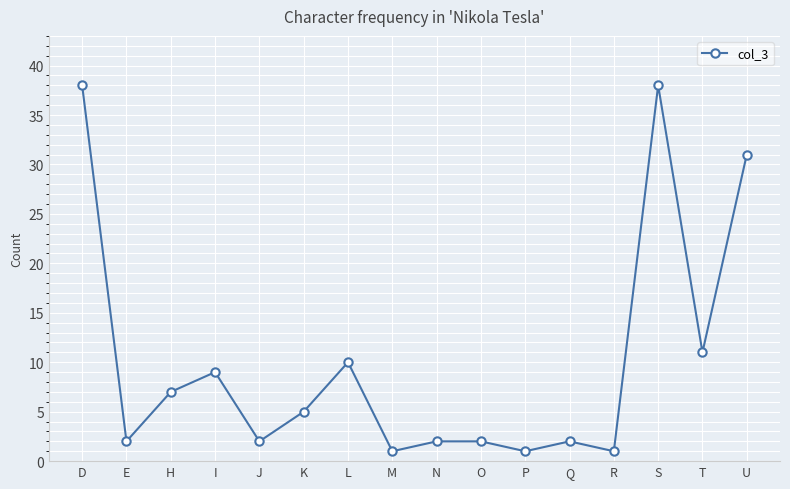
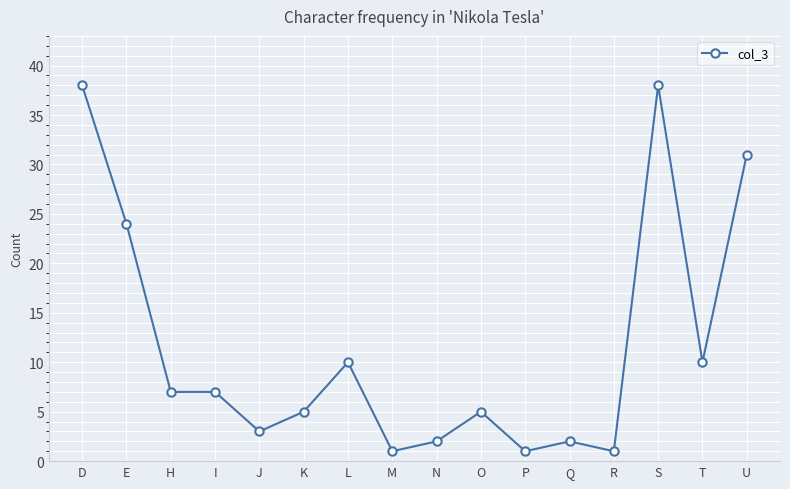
E: 2 -> 24
I: 9 -> 7
J: 2 -> 3
O: 2 -> 5
T: 11 -> 10
